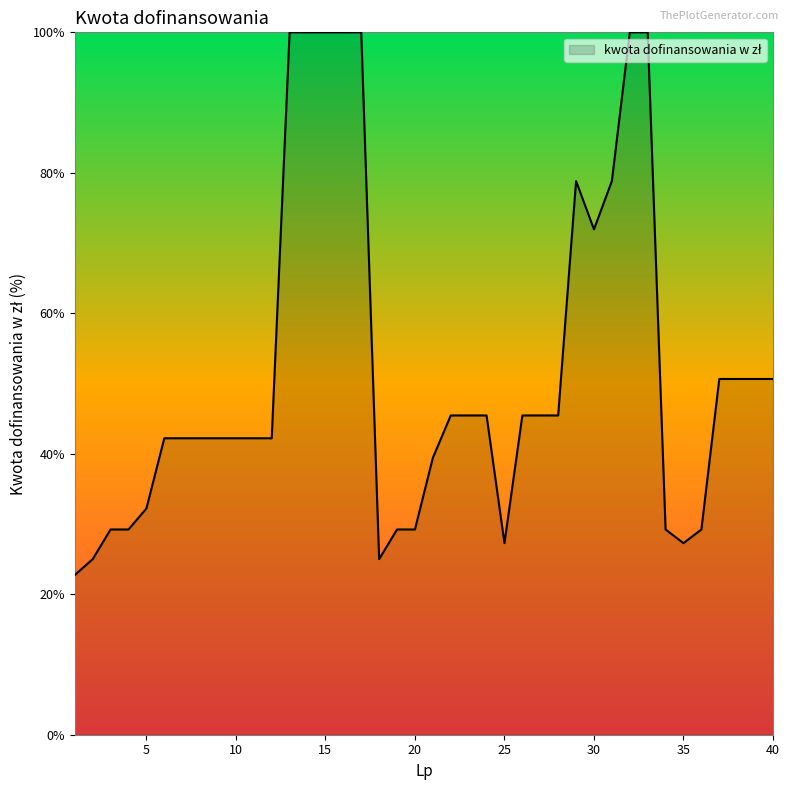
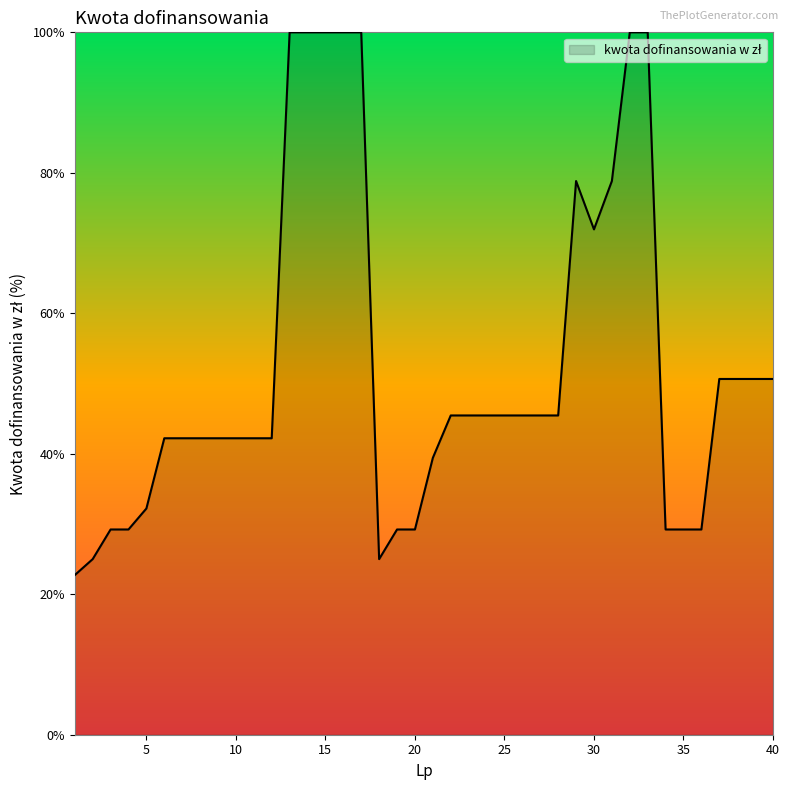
25: 27% -> 45%
35: 27% -> 29%
